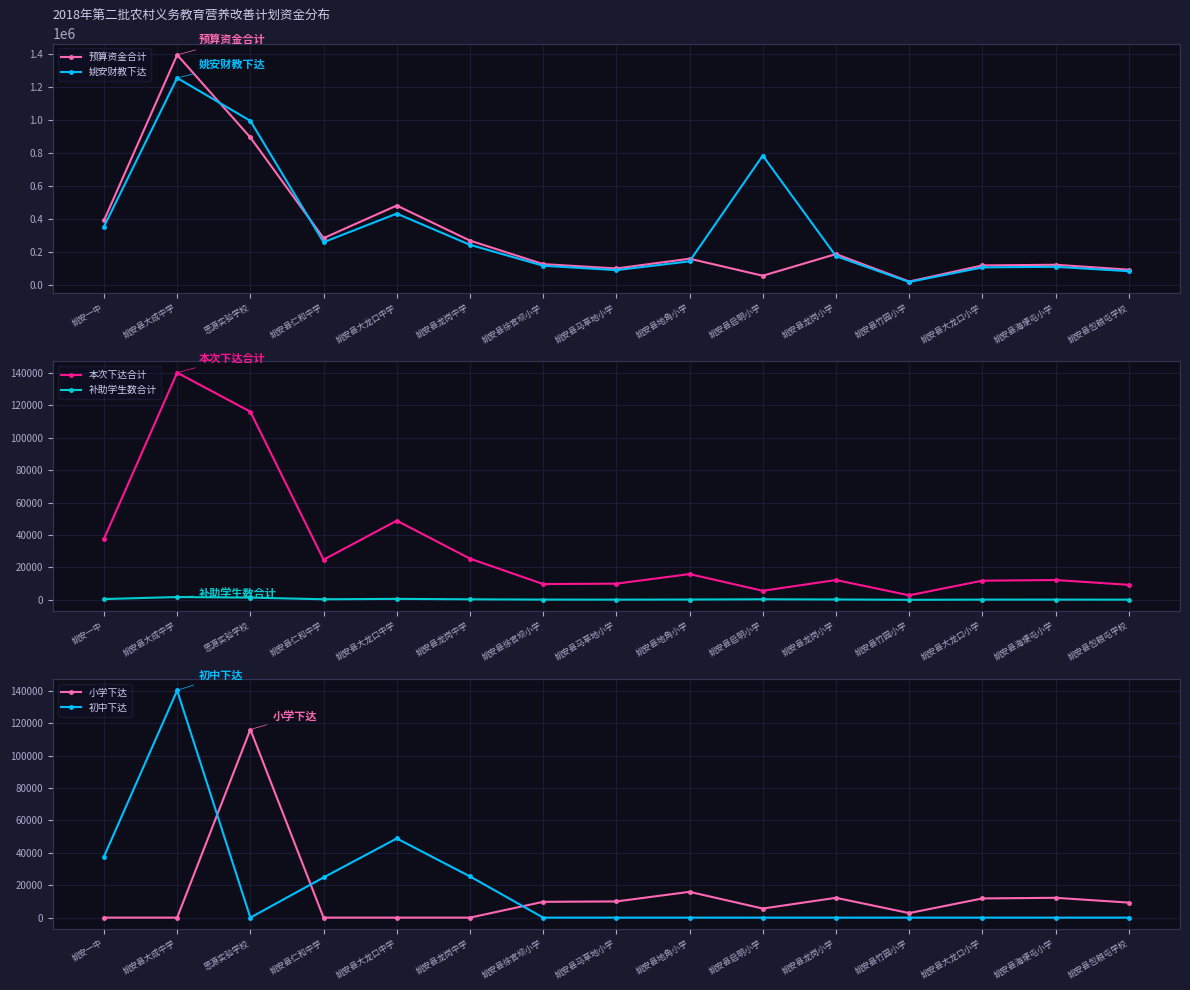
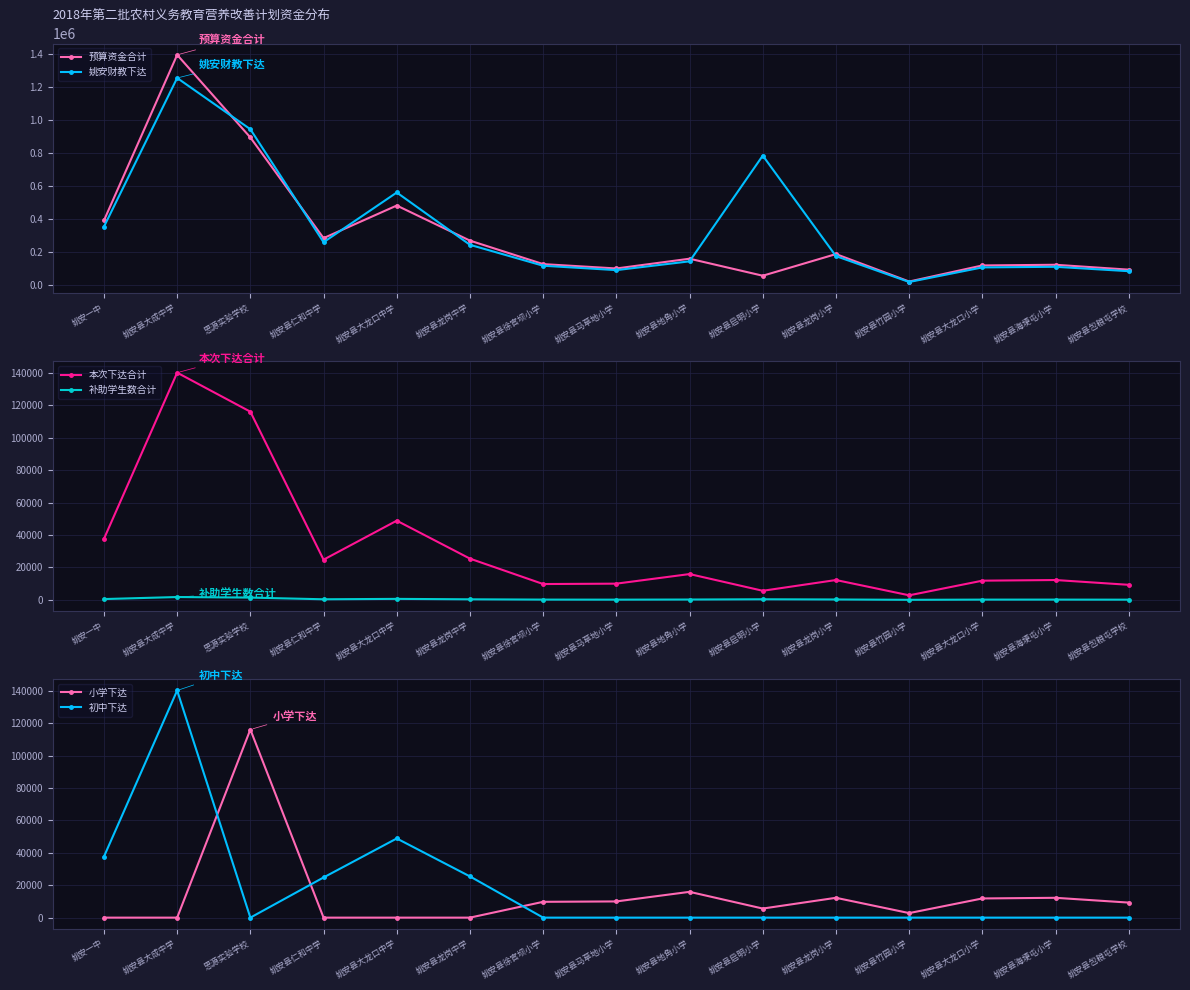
2018年第二批农村义务教育营养改善计划资金分布, 姚安财教下达, 思源实验学校: 1000000 -> 940000
2018年第二批农村义务教育营养改善计划资金分布, 姚安财教下达, 姚安县大龙口中学: 430000 -> 560000
